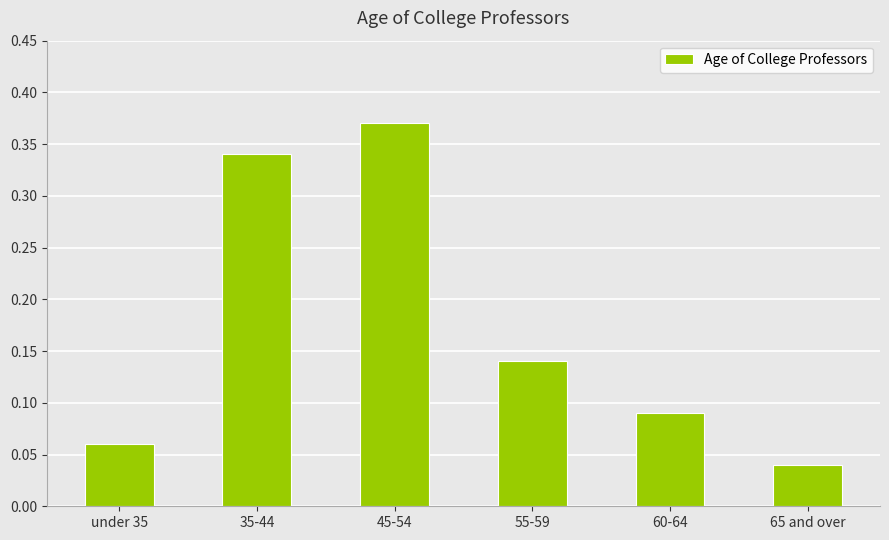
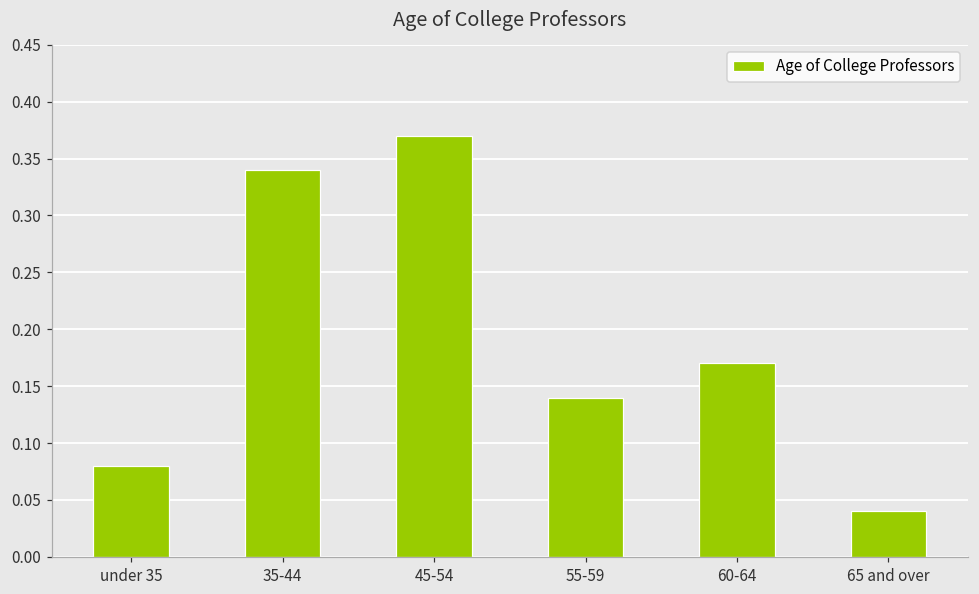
under 35: 0.06 -> 0.08
60-64: 0.09 -> 0.17
